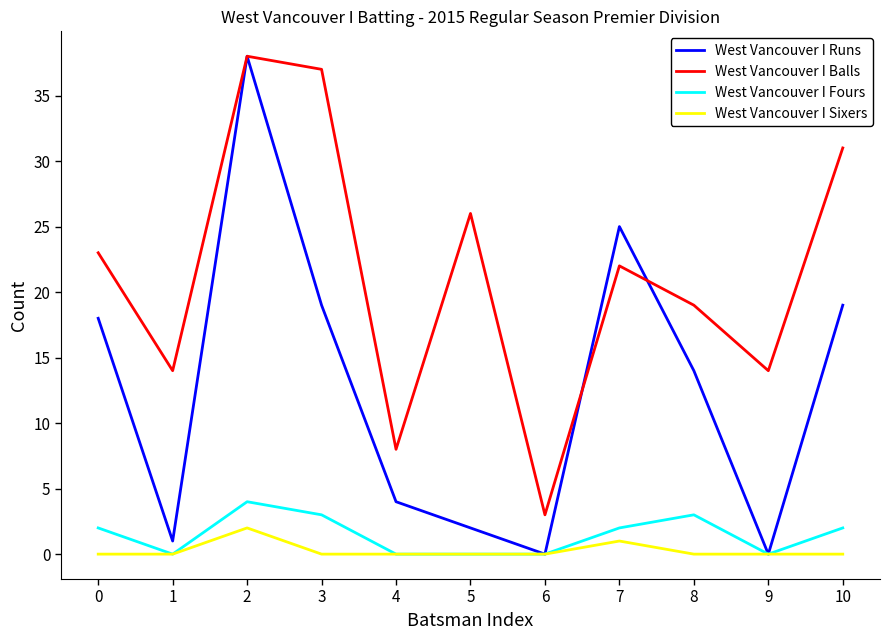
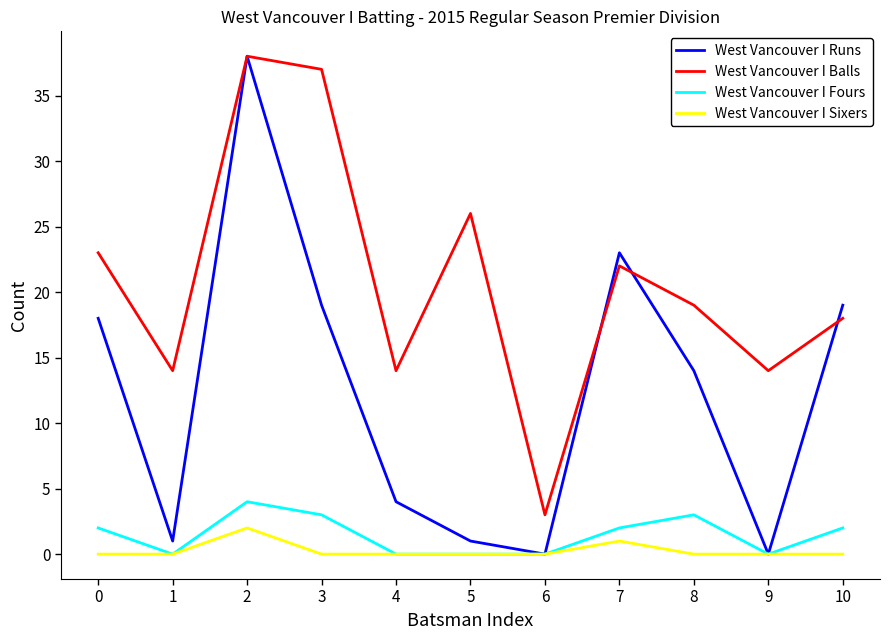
West Vancouver I Balls, 4: 8 -> 14
West Vancouver I Runs, 5: 2 -> 1
West Vancouver I Runs, 7: 25 -> 23
West Vancouver I Balls, 10: 31 -> 18
